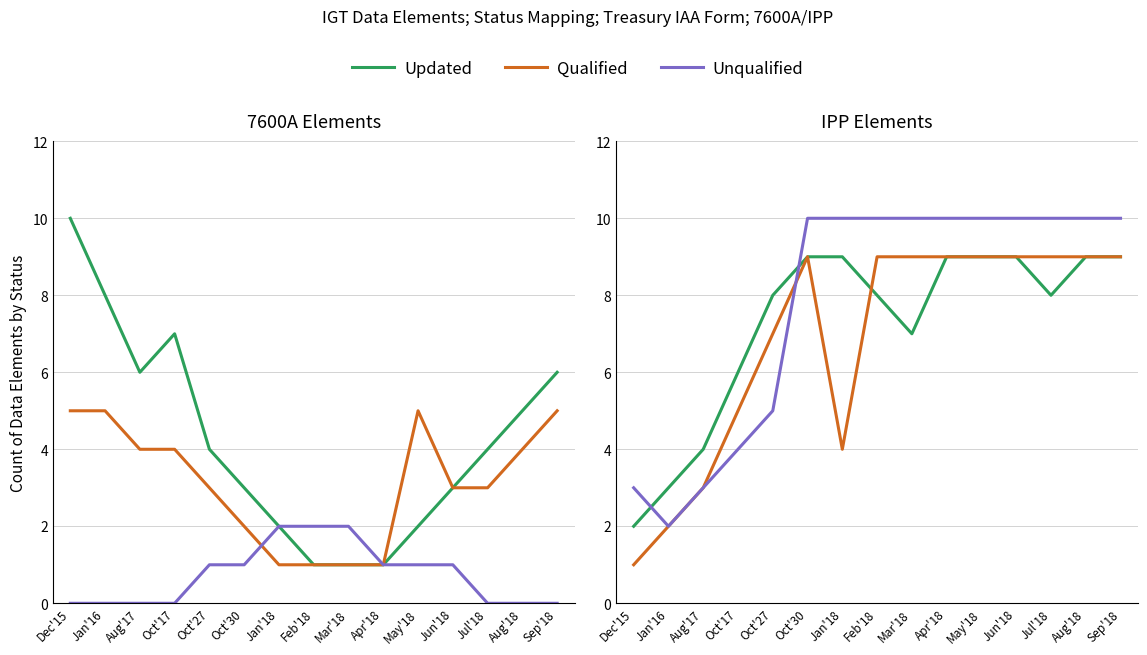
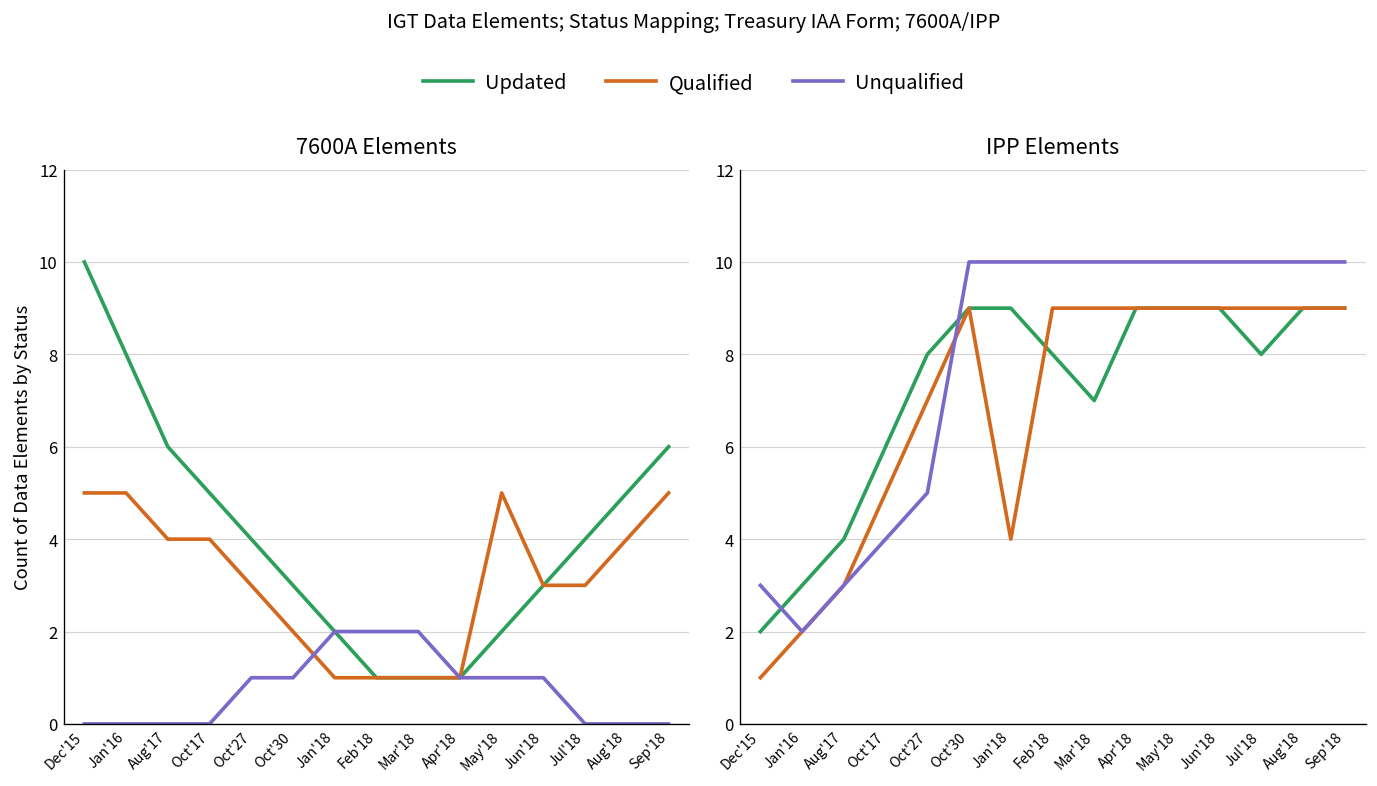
7600A Elements, Updated, Oct'17: 7 -> 5
